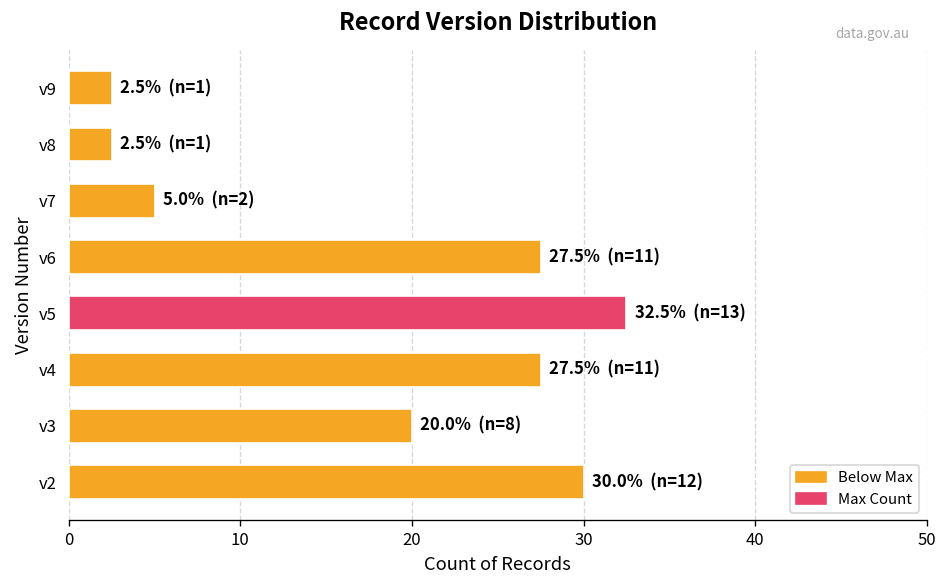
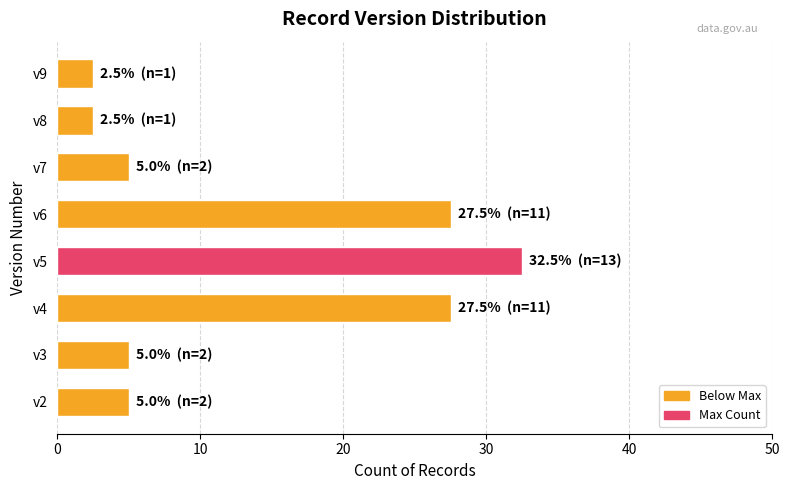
v3: 20.0% (n=8) -> 5.0% (n=2)
v2: 30.0% (n=12) -> 5.0% (n=2)
